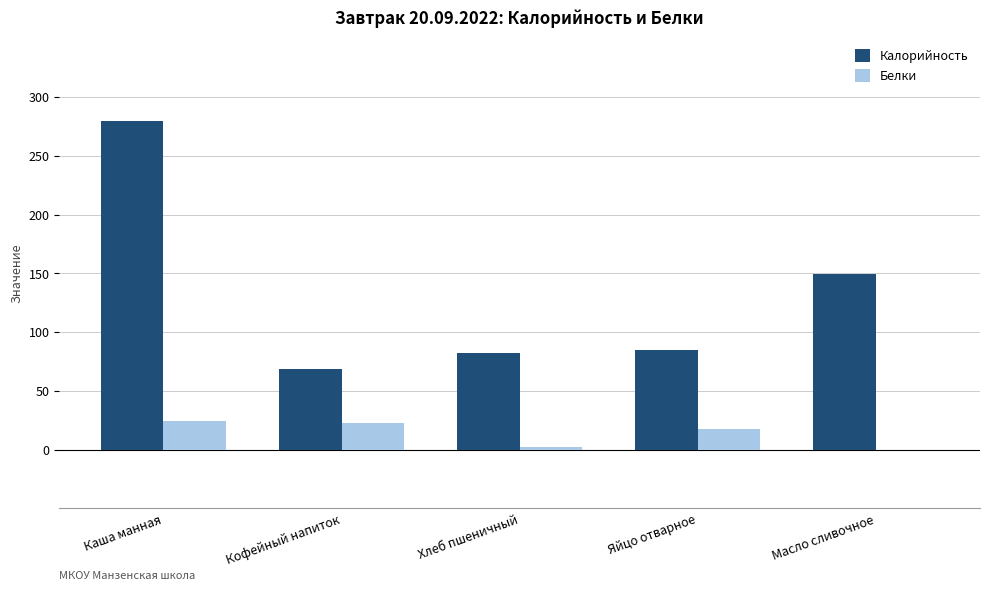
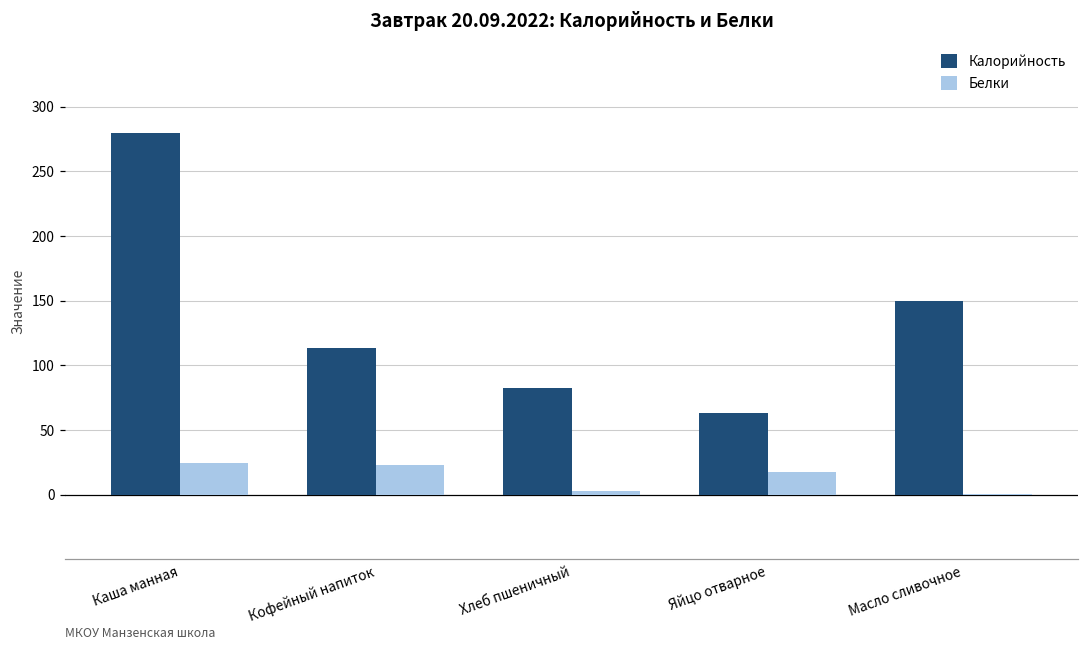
Калорийность, Кофейный напиток: 68 -> 113
Калорийность, Яйцо отварное: 85 -> 63
